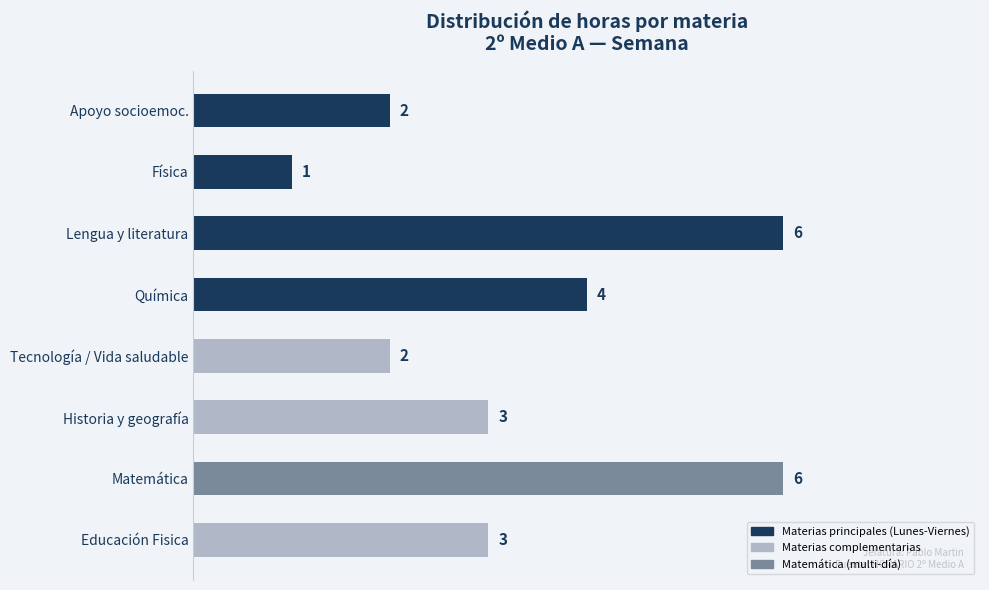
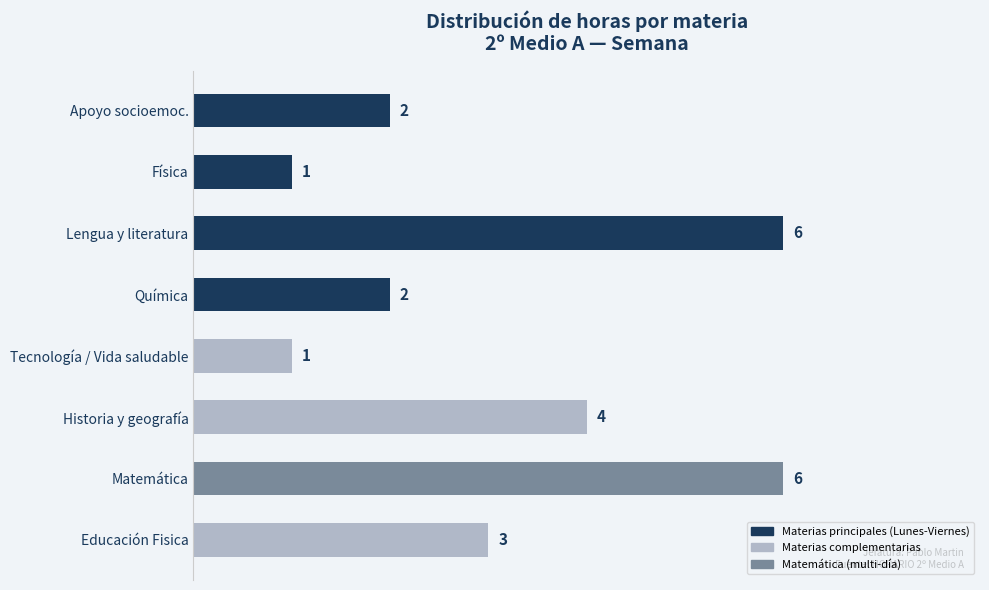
Química: 4 -> 2
Tecnología / Vida saludable: 2 -> 1
Historia y geografía: 3 -> 4
